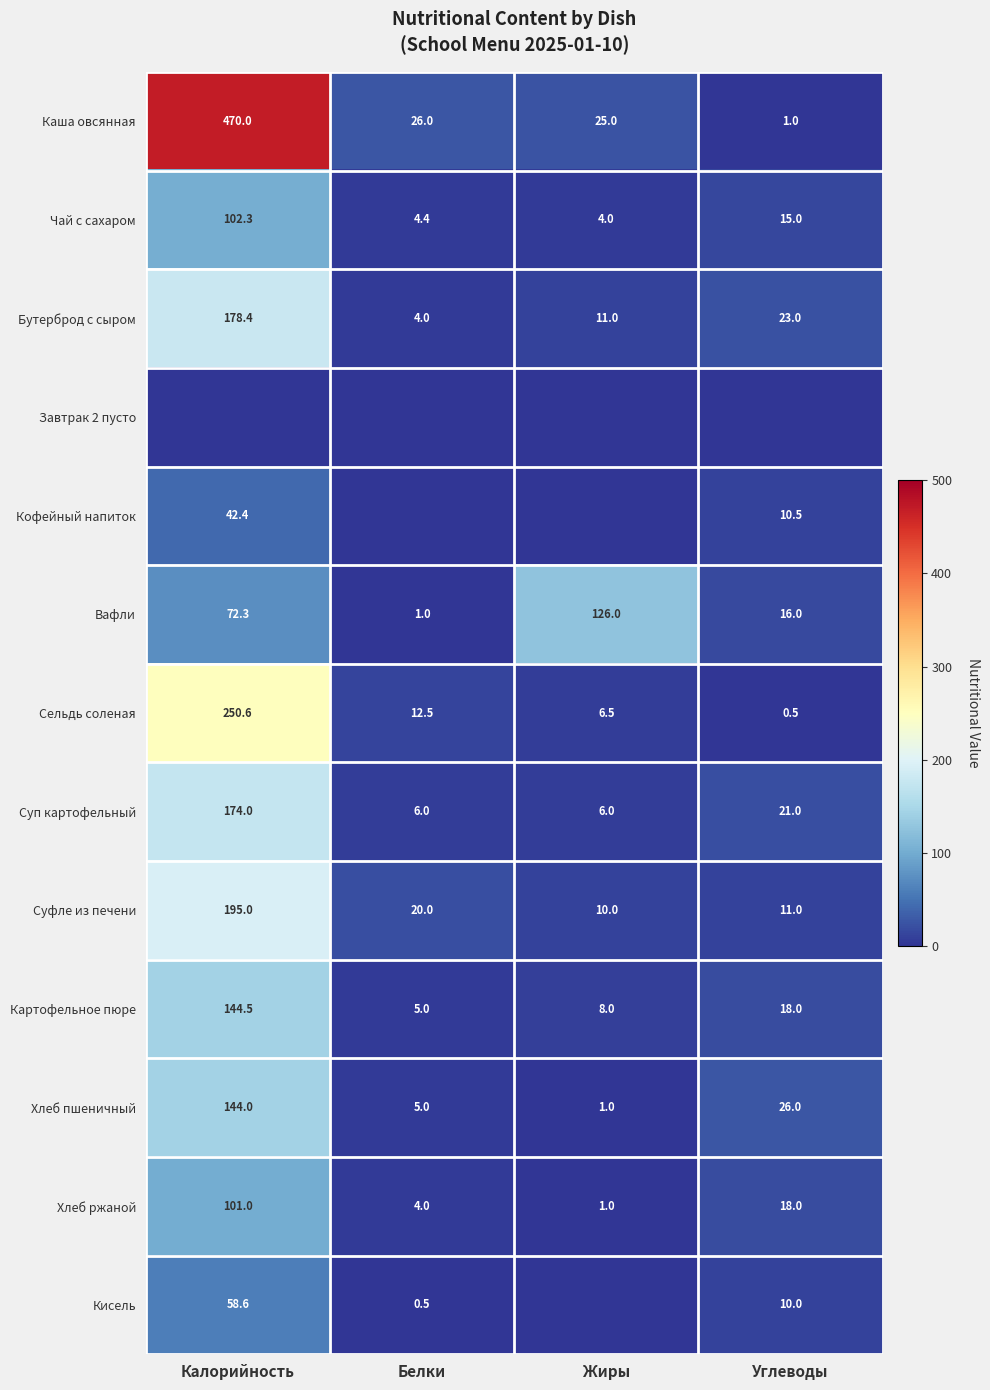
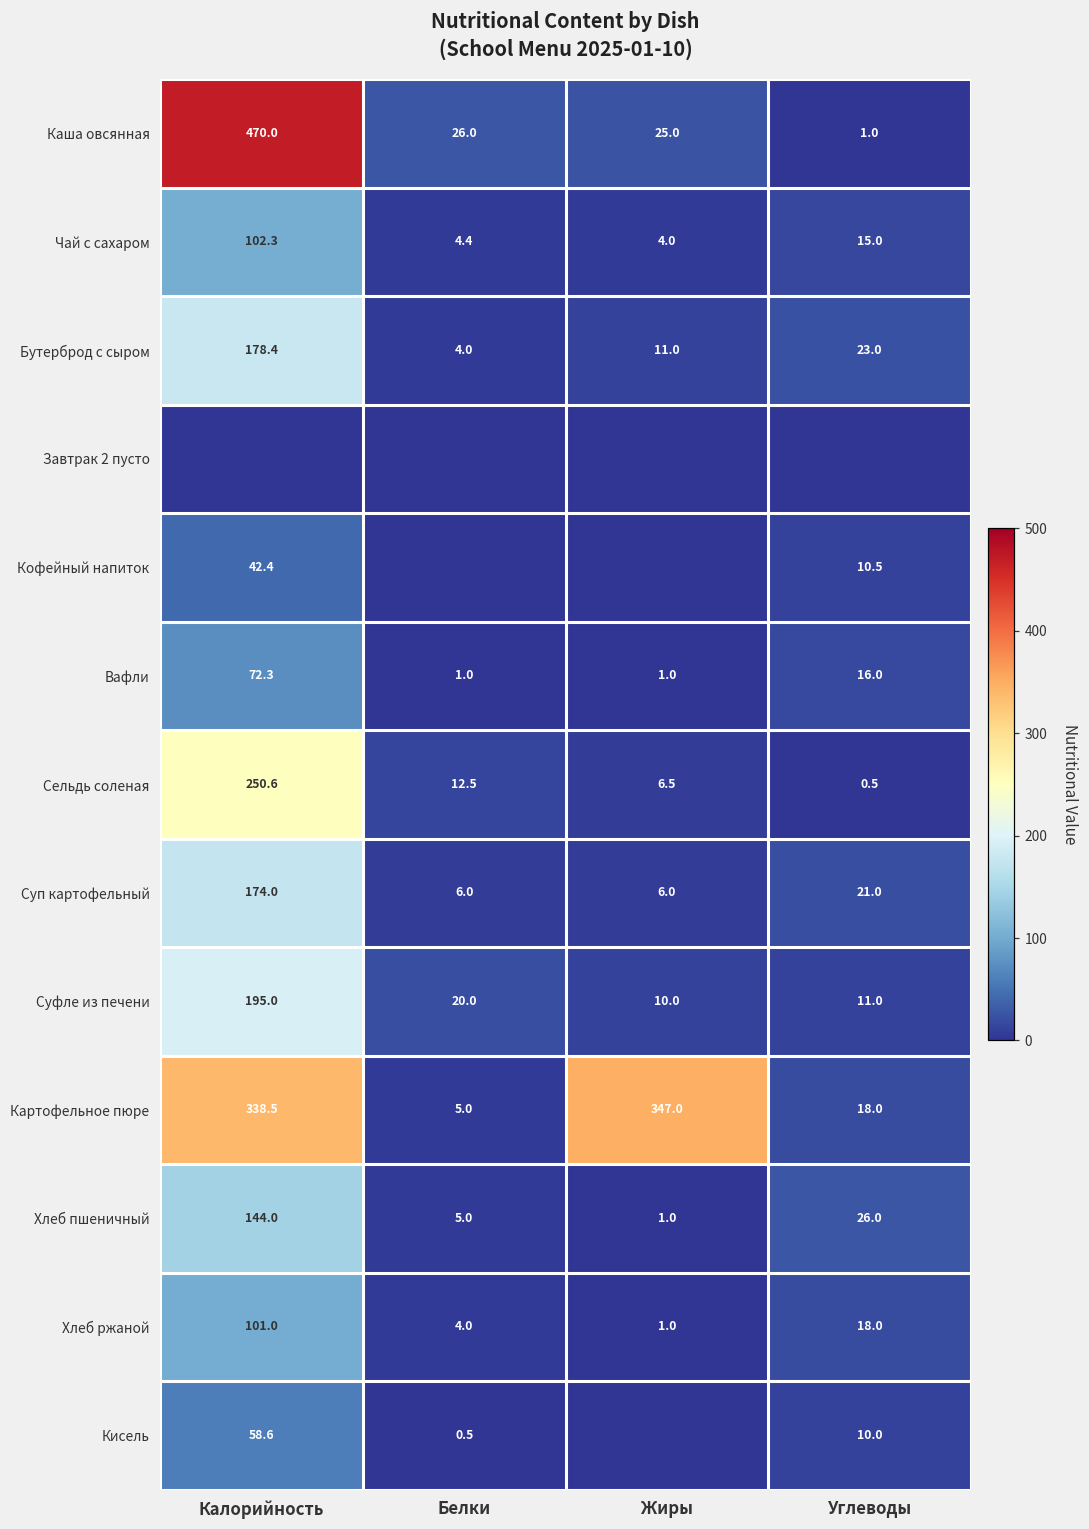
Вафли, Жиры: 126.0 -> 1.0
Картофельное пюре, Калорийность: 144.5 -> 338.5
Картофельное пюре, Жиры: 8.0 -> 347.0
